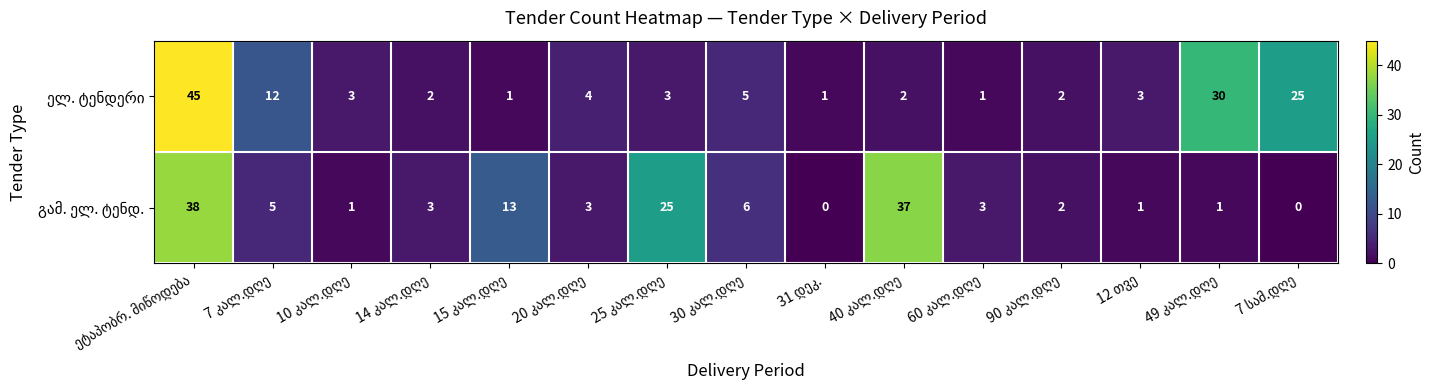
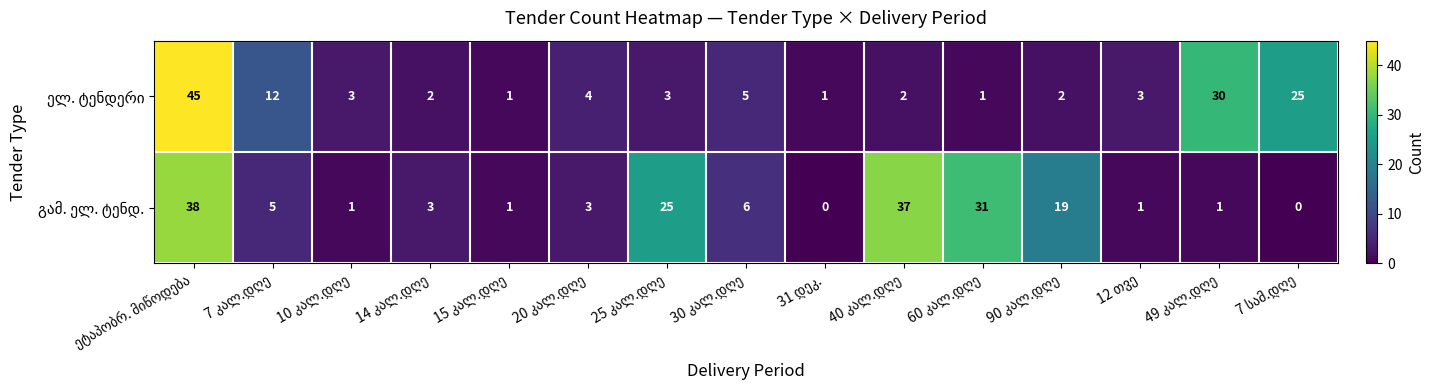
გამ. ელ. ტენდ., 15 კალ.დღე: 13 -> 1
გამ. ელ. ტენდ., 60 კალ.დღე: 3 -> 31
გამ. ელ. ტენდ., 90 კალ.დღე: 2 -> 19
